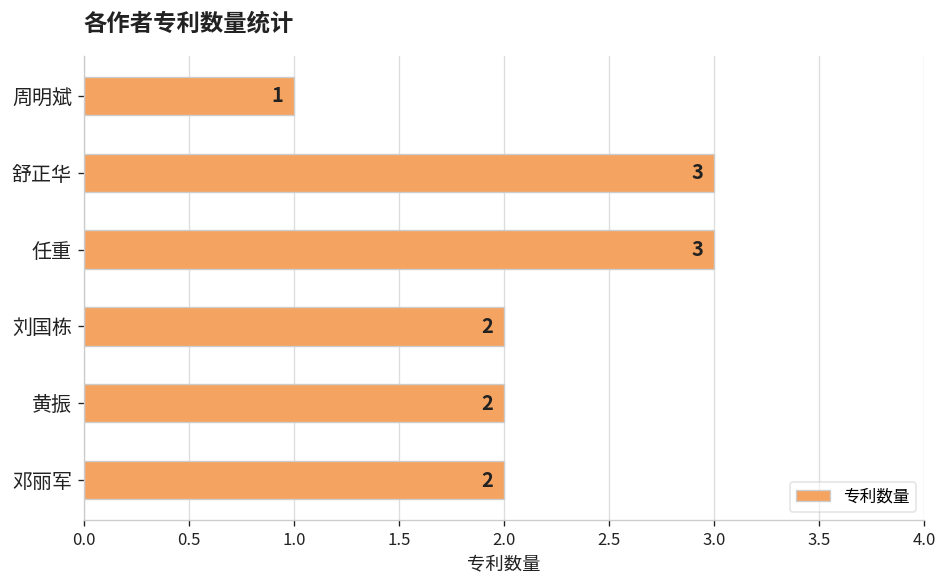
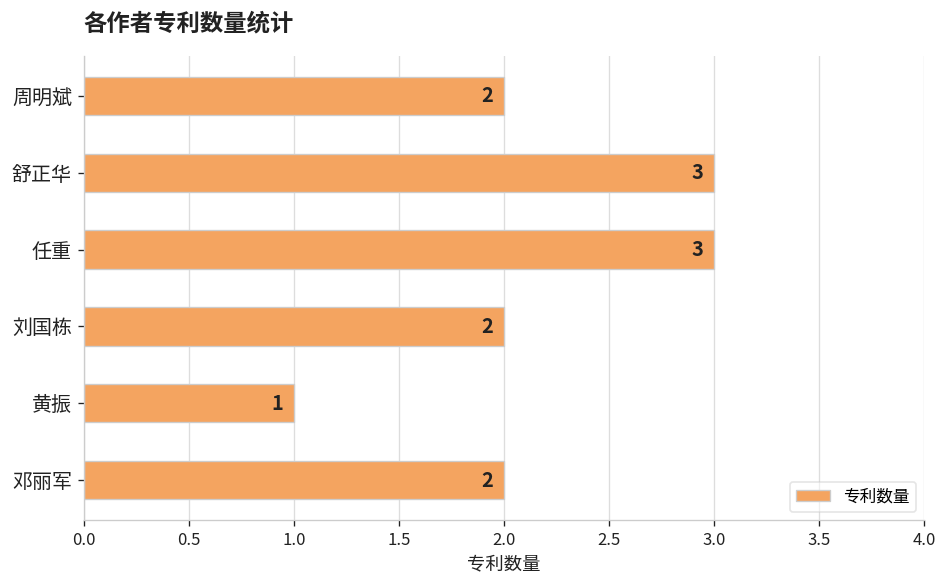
周明斌: 1 -> 2
黄振: 2 -> 1
